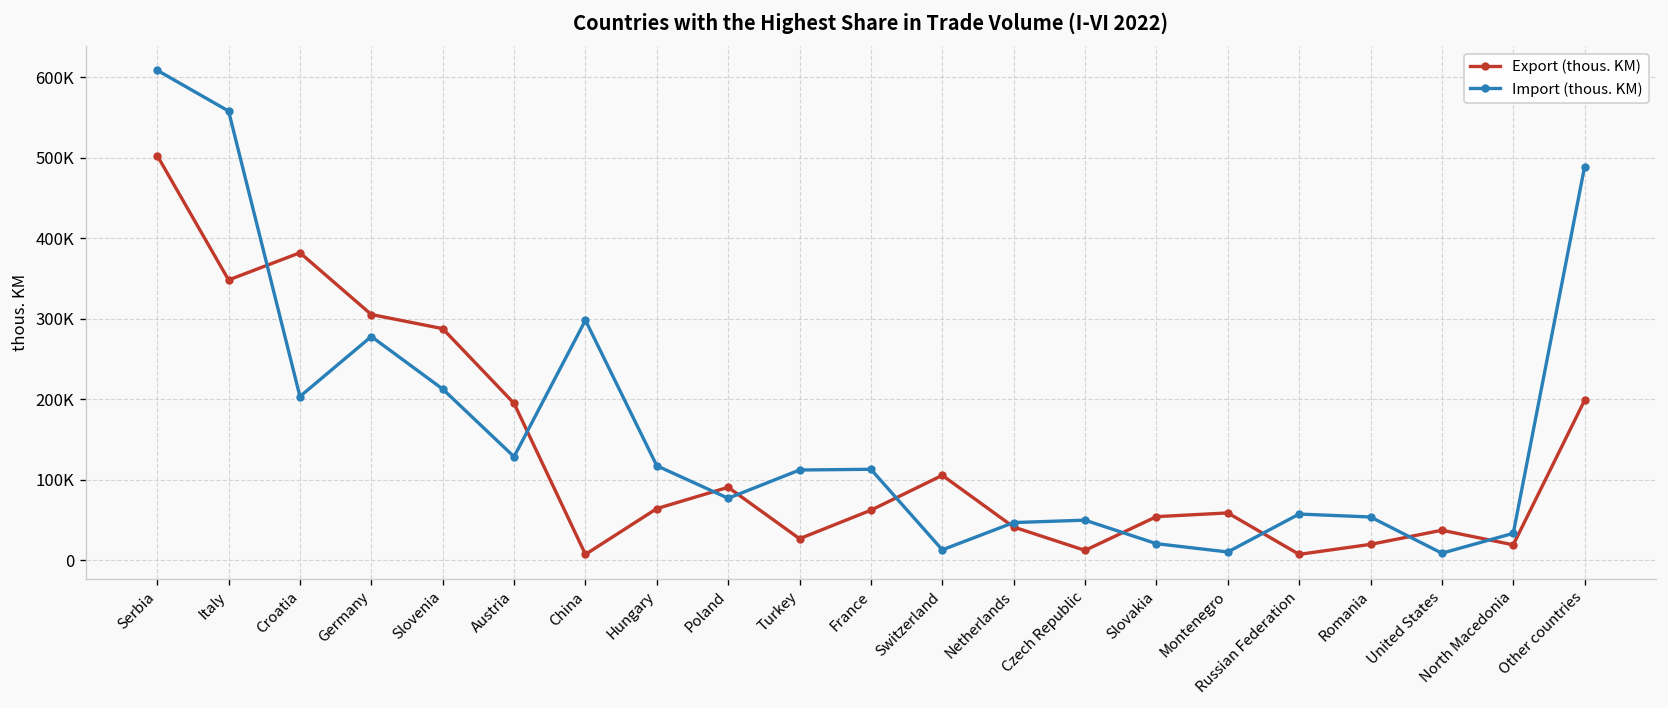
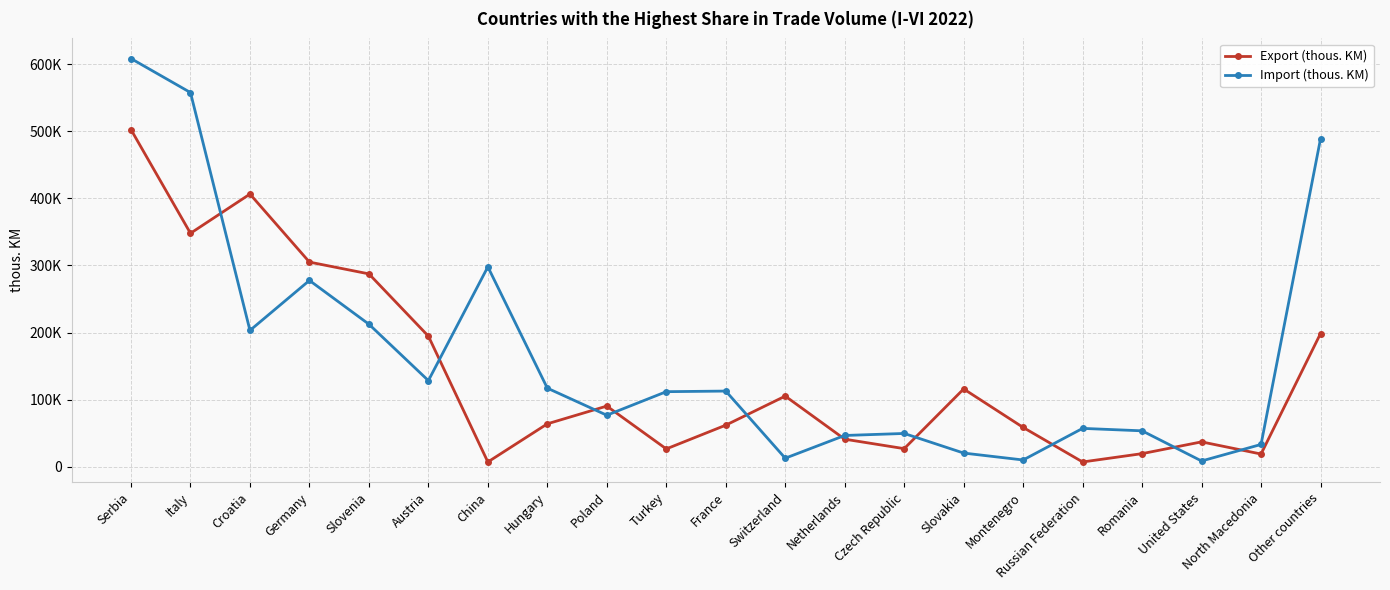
Export (thous. KM), Croatia: 380000 -> 410000
Export (thous. KM), Czech Republic: 10000 -> 30000
Export (thous. KM), Slovakia: 50000 -> 120000
